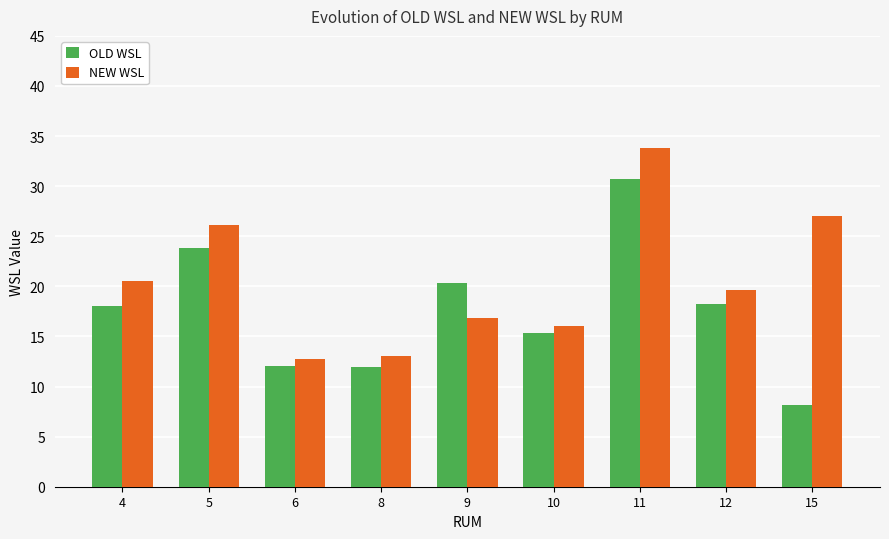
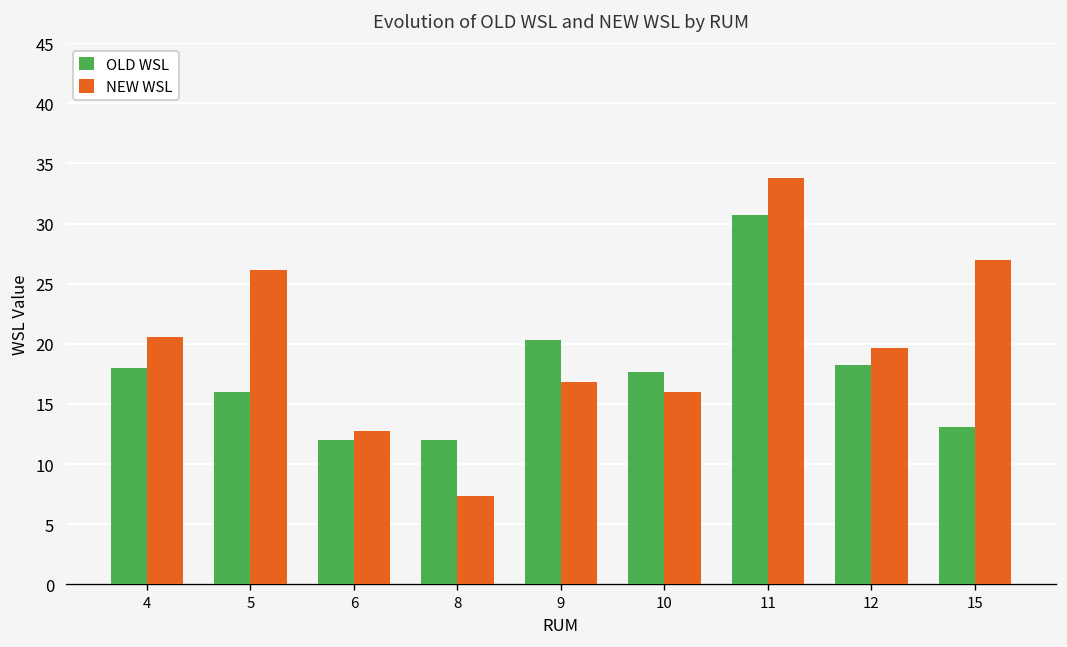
OLD WSL, 5: 23.8 -> 16.0
NEW WSL, 8: 13.1 -> 7.4
OLD WSL, 10: 15.4 -> 17.6
OLD WSL, 15: 8.2 -> 13.0
